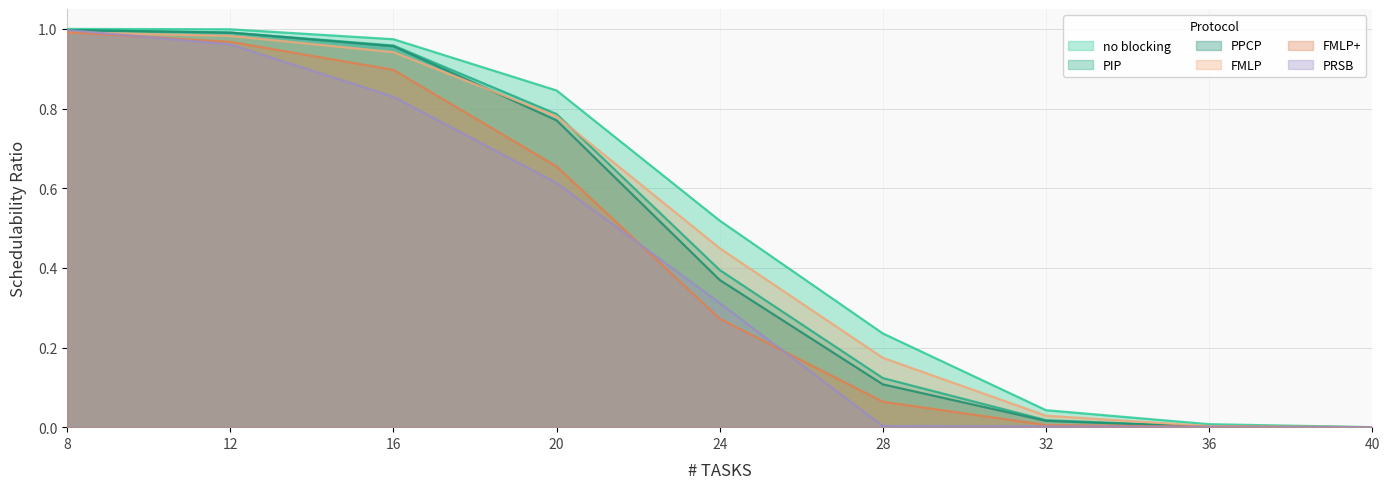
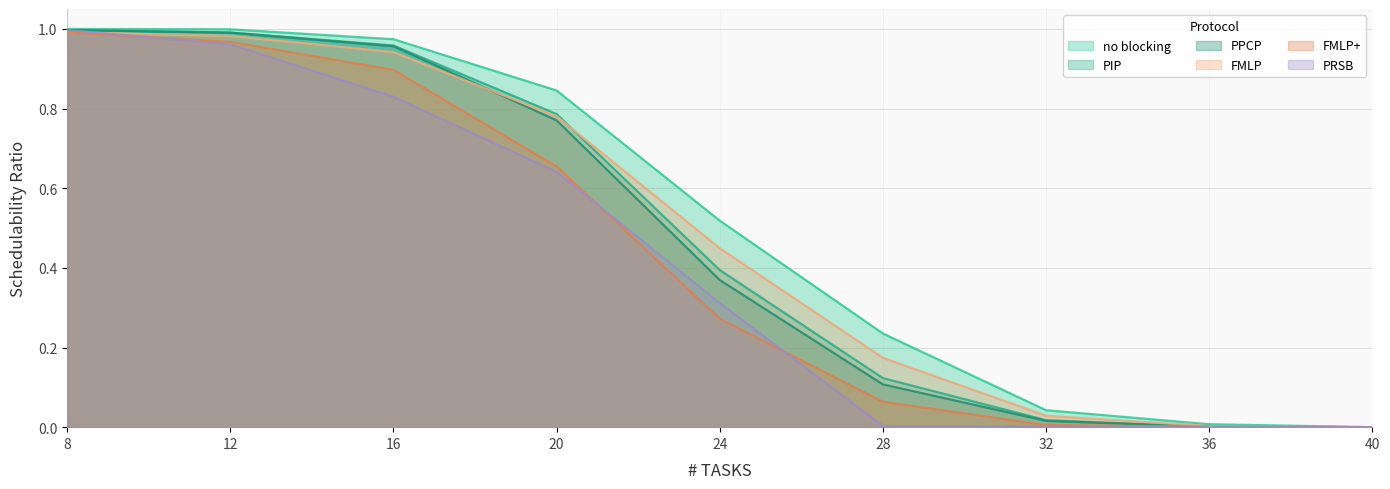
PRSB, 20: 0.61 -> 0.64
